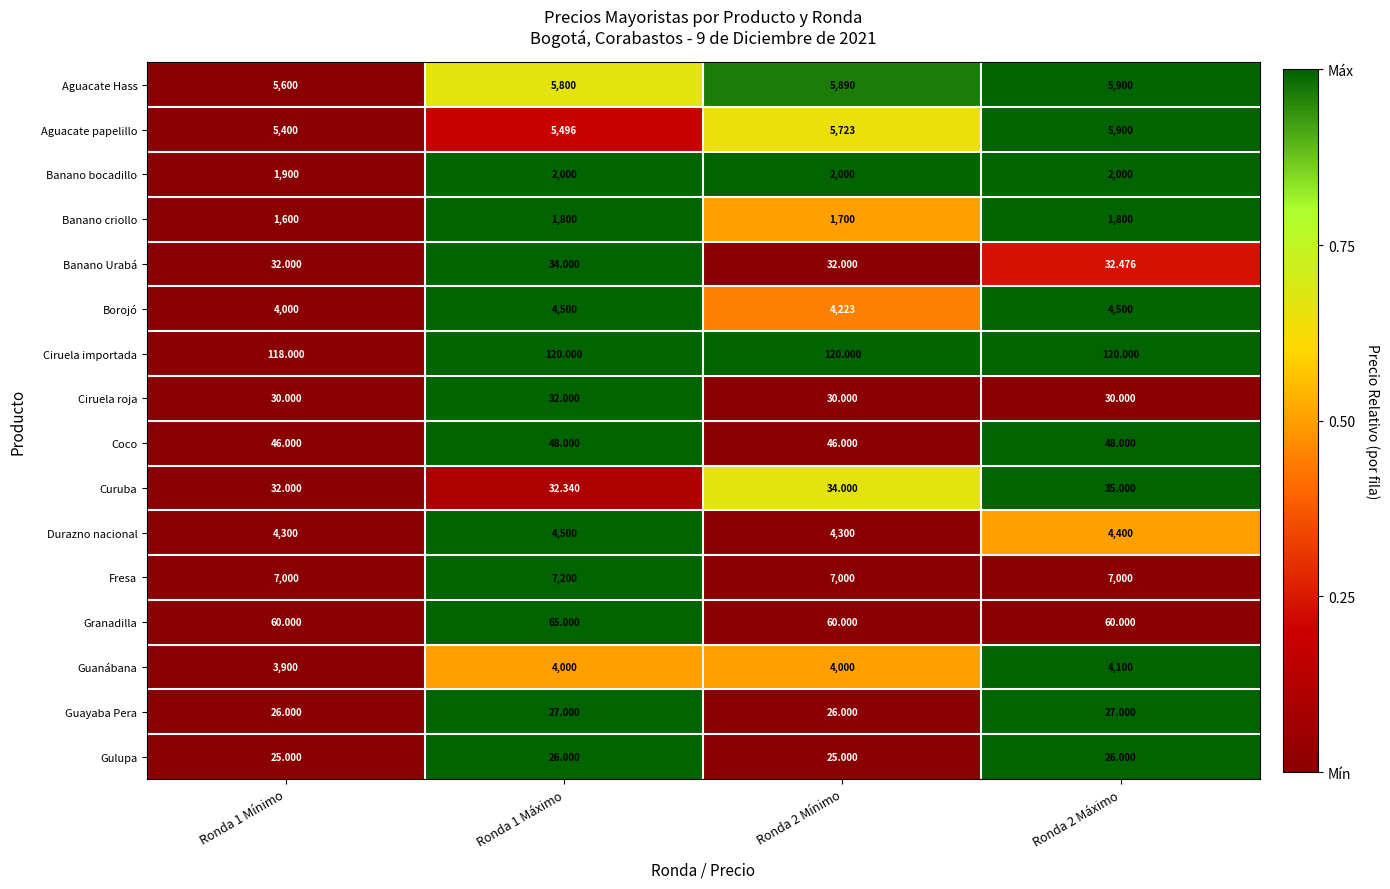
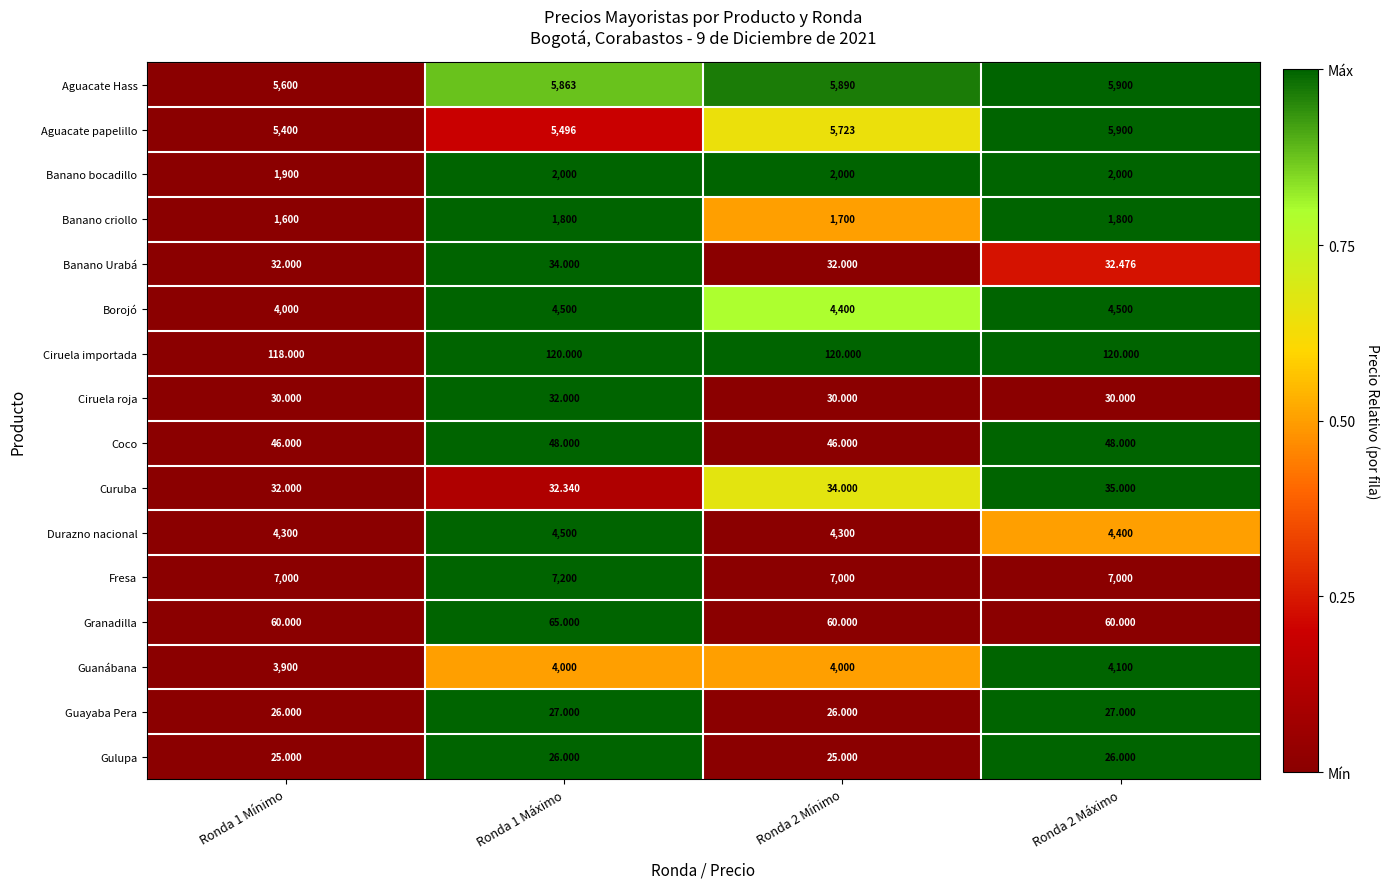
Aguacate Hass, Ronda 1 Máximo: 5,800 -> 5,863
Borojó, Ronda 2 Mínimo: 4,223 -> 4,400
